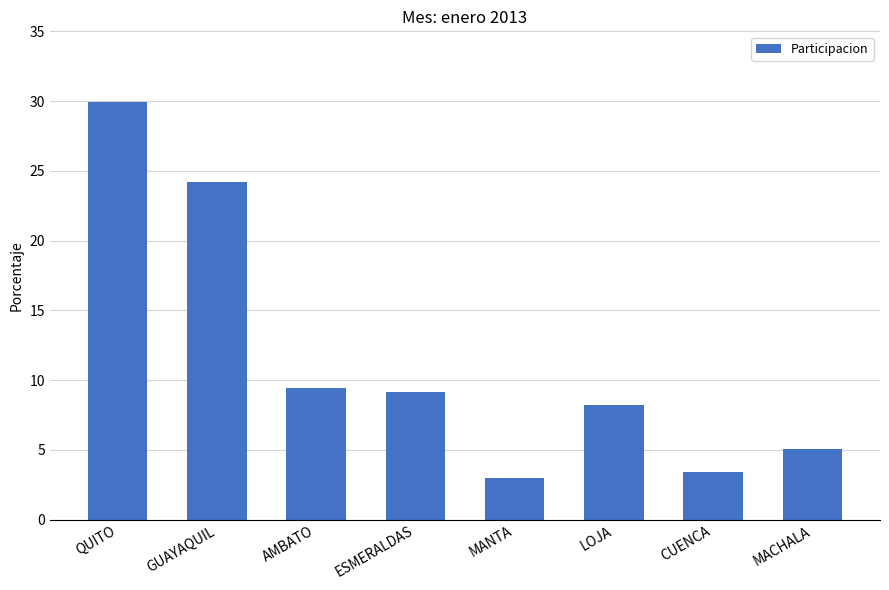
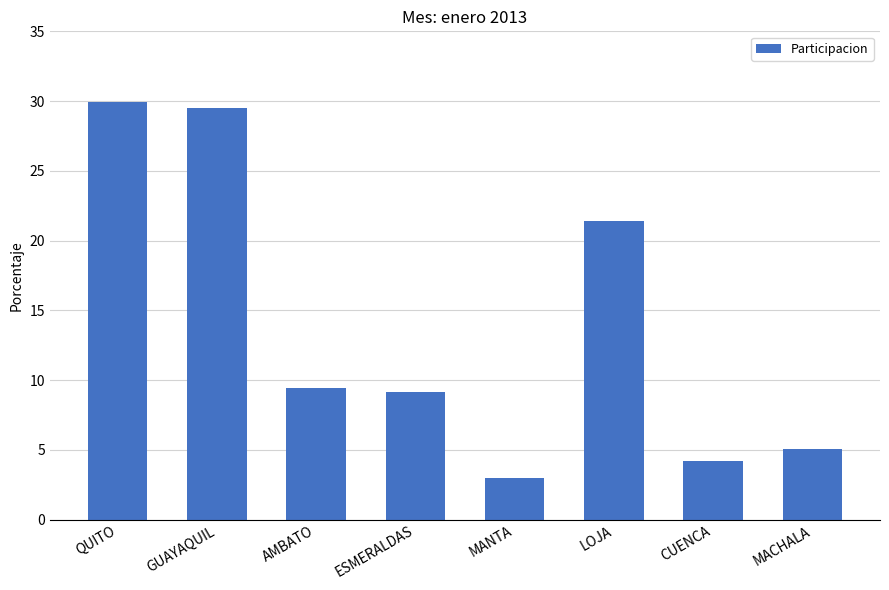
GUAYAQUIL: 24.2 -> 29.5
LOJA: 8.2 -> 21.4
CUENCA: 3.4 -> 4.2
